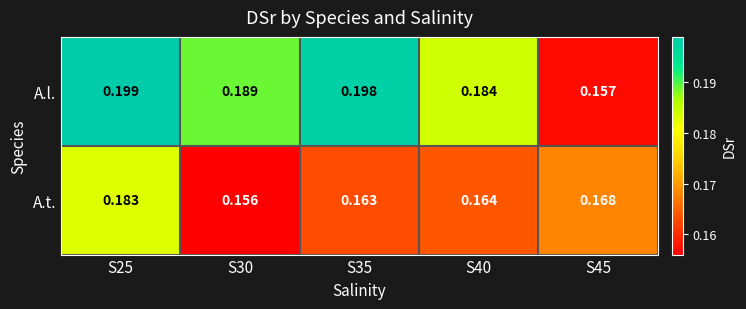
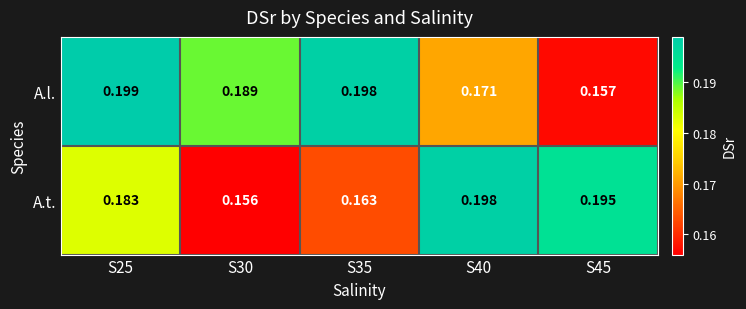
A.l., S40: 0.184 -> 0.171
A.t., S40: 0.164 -> 0.198
A.t., S45: 0.168 -> 0.195
